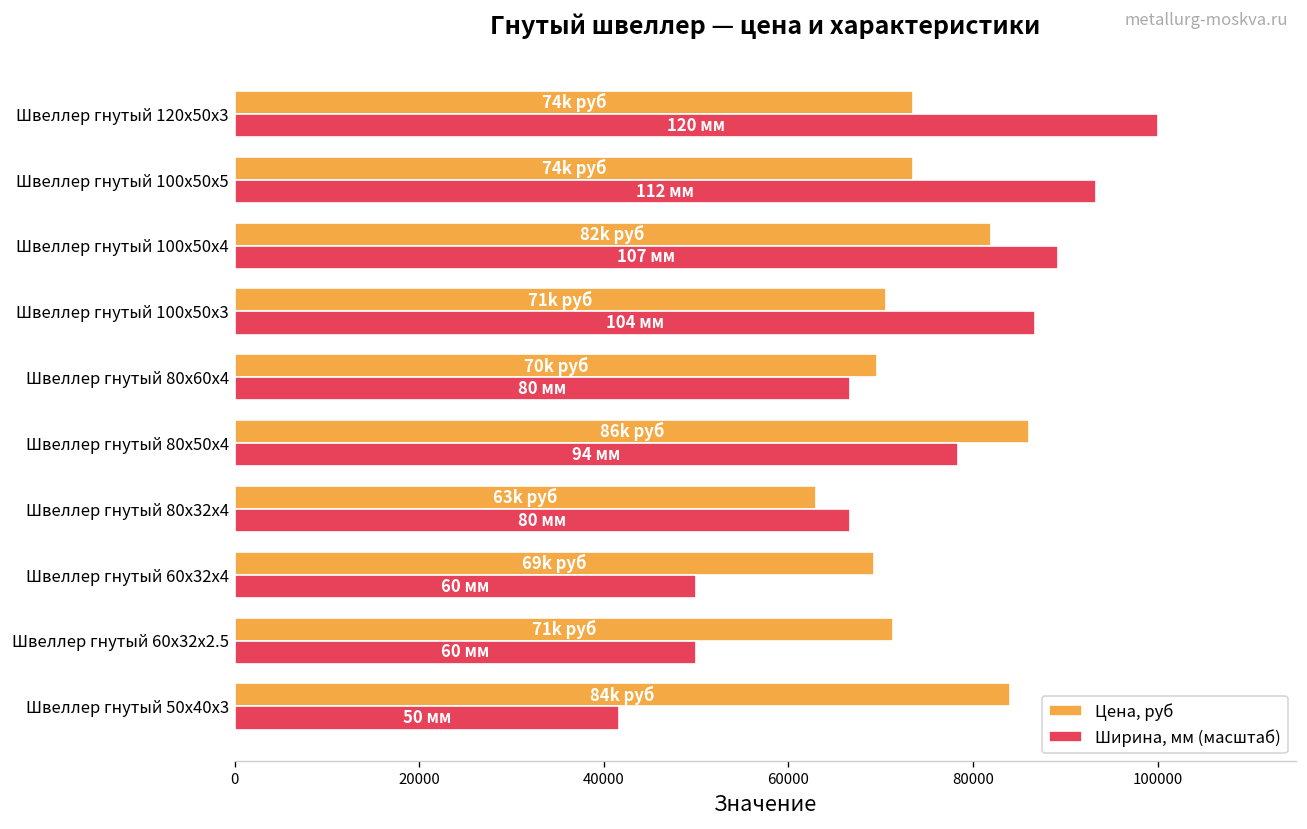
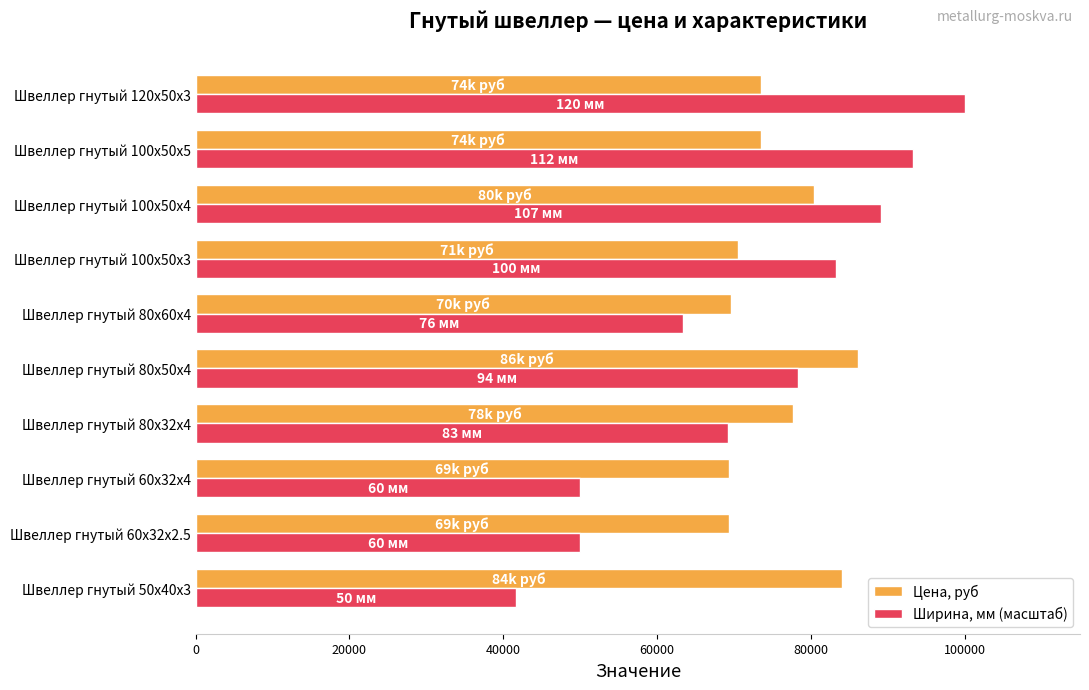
Цена, руб, Швеллер гнутый 100x50x4: 82k -> 80k
Ширина, мм (масштаб), Швеллер гнутый 100x50x3: 104 -> 100
Ширина, мм (масштаб), Швеллер гнутый 80x60x4: 80 -> 76
Цена, руб, Швеллер гнутый 80x32x4: 63k -> 78k
Ширина, мм (масштаб), Швеллер гнутый 80x32x4: 80 -> 83
Цена, руб, Швеллер гнутый 60x32x2.5: 71k -> 69k
